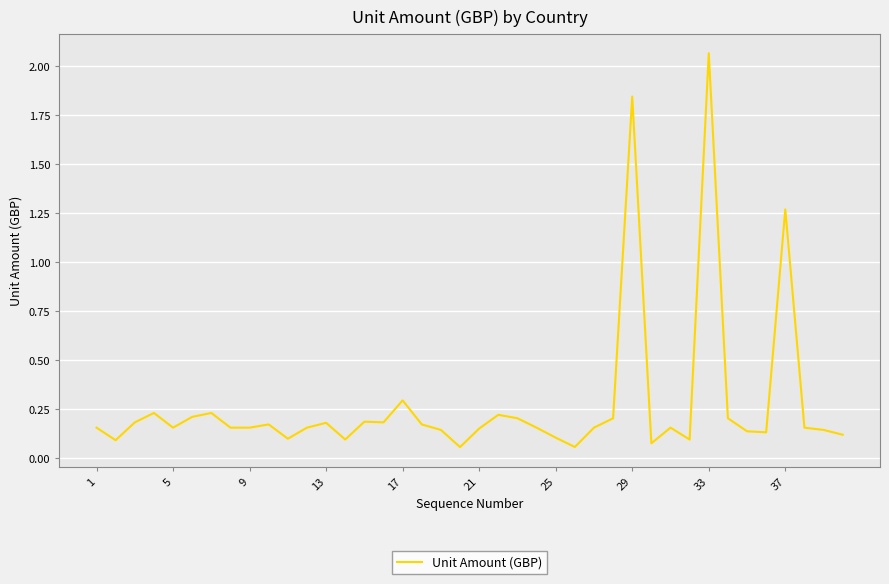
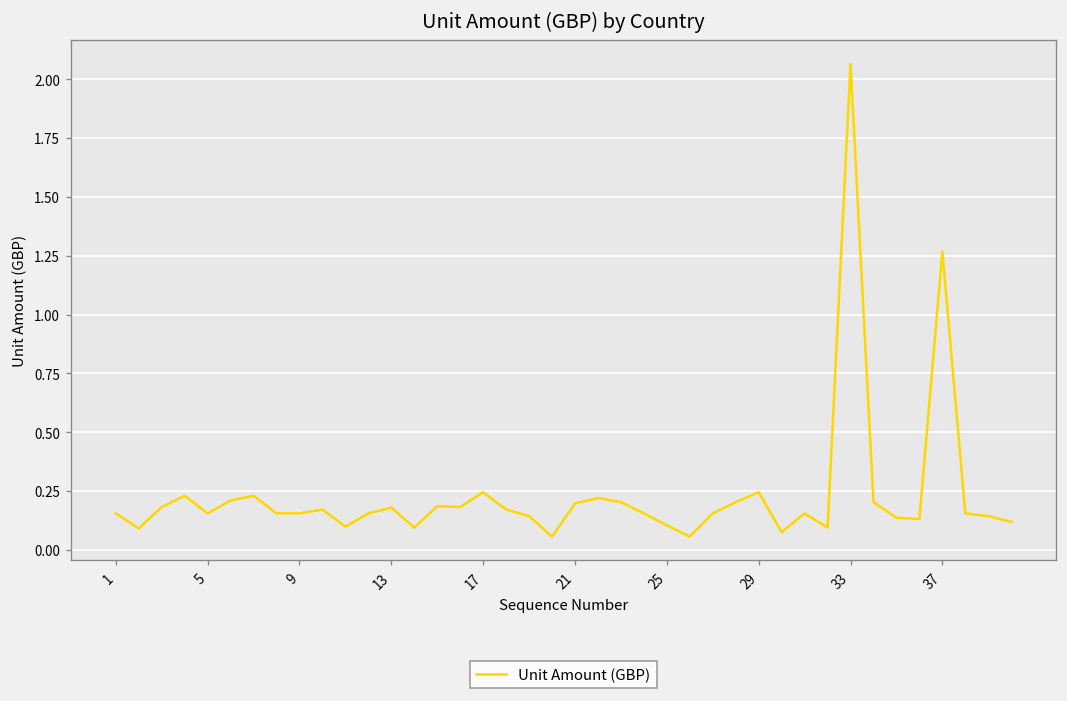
17: 0.29 -> 0.25
21: 0.15 -> 0.20
29: 1.84 -> 0.25
